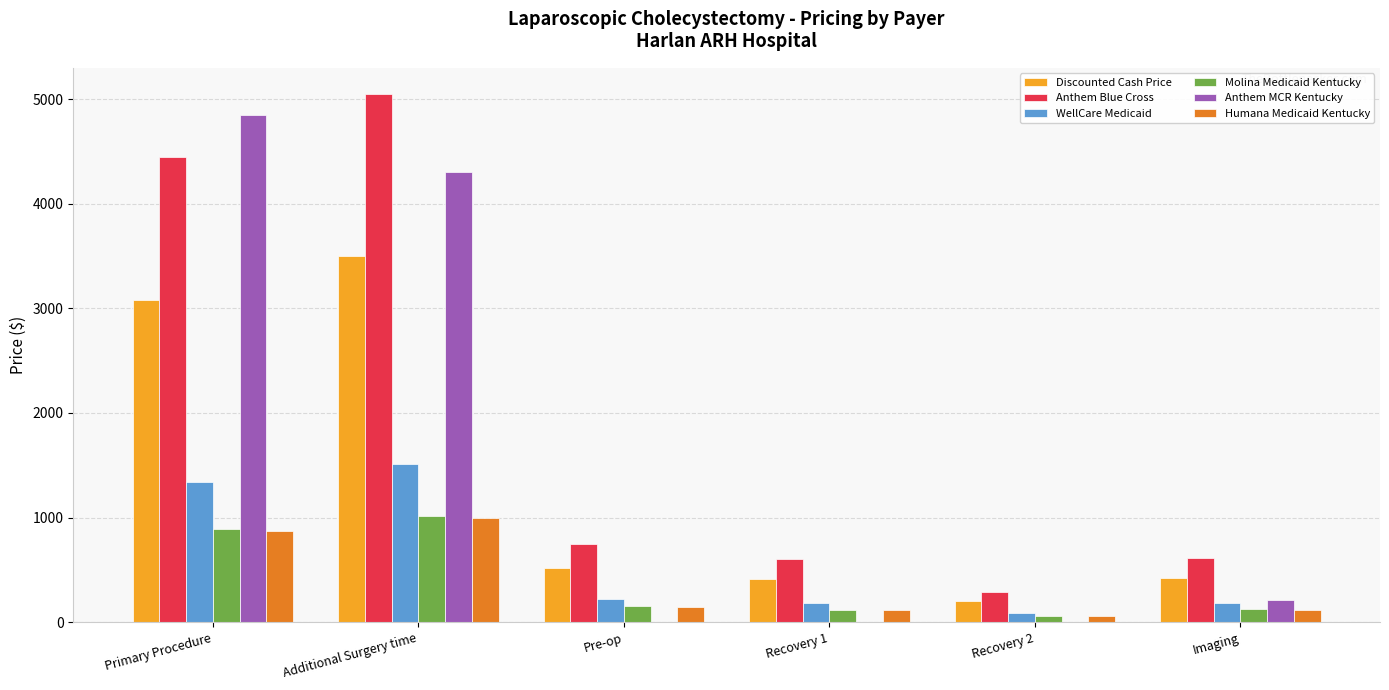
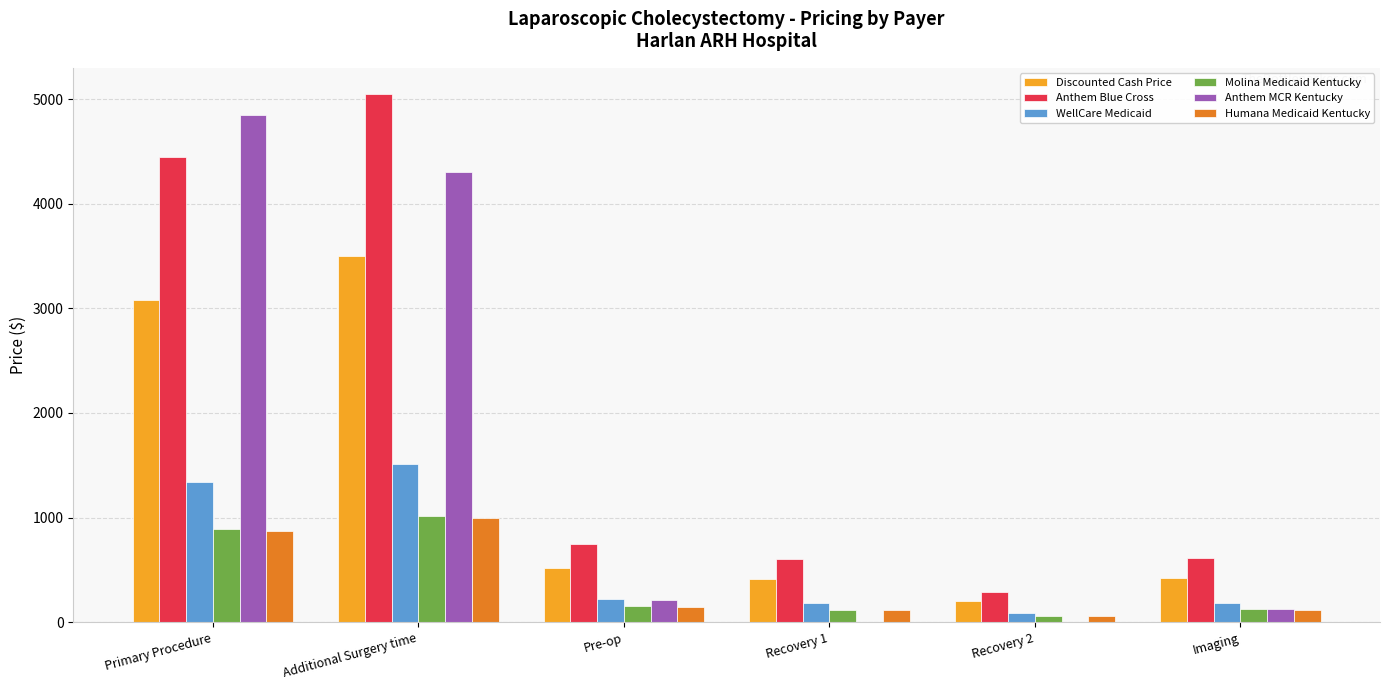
Anthem MCR Kentucky, Pre-op: 0 -> 210
Anthem MCR Kentucky, Imaging: 210 -> 120
